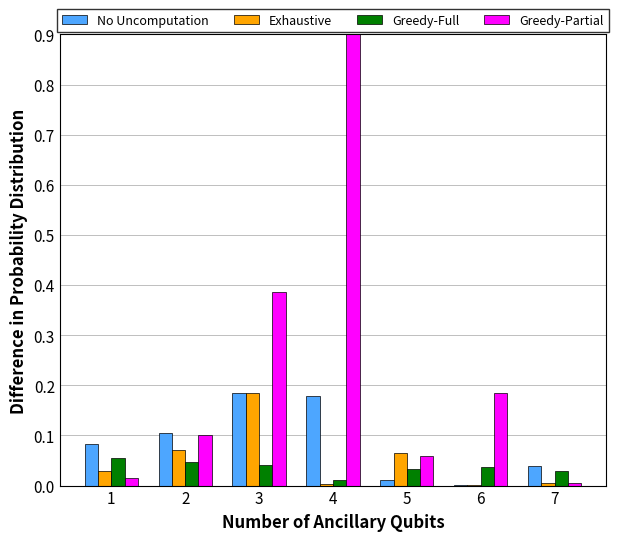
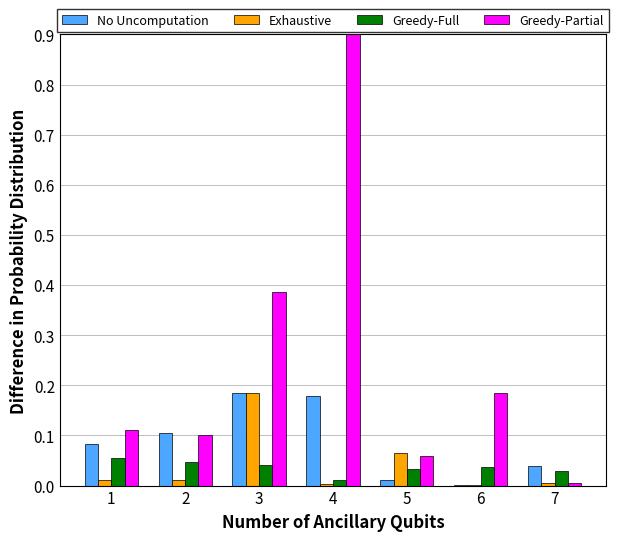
Exhaustive, 1: 0.03 -> 0.01
Greedy-Partial, 1: 0.01 -> 0.11
Exhaustive, 2: 0.07 -> 0.01
